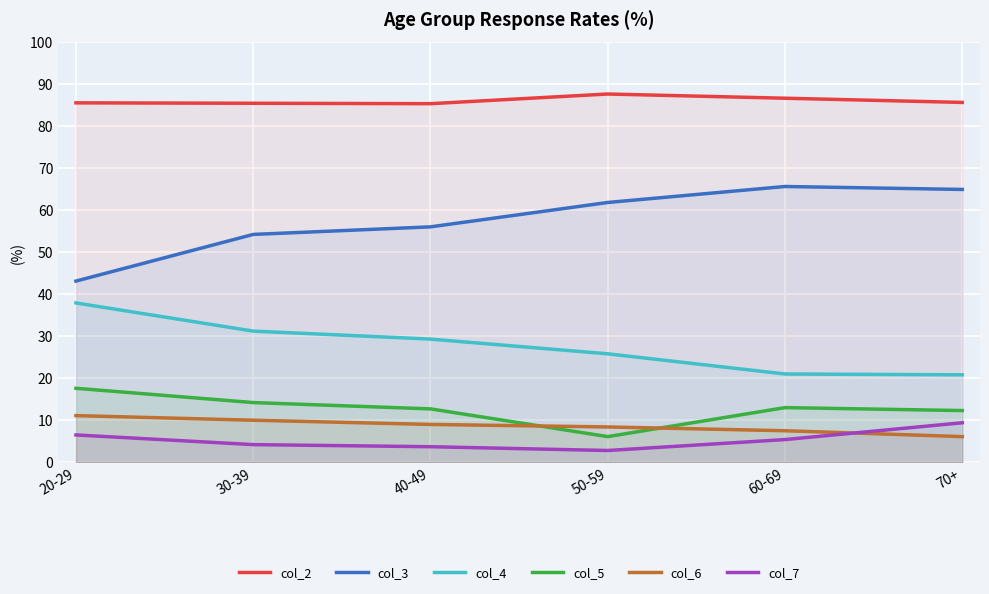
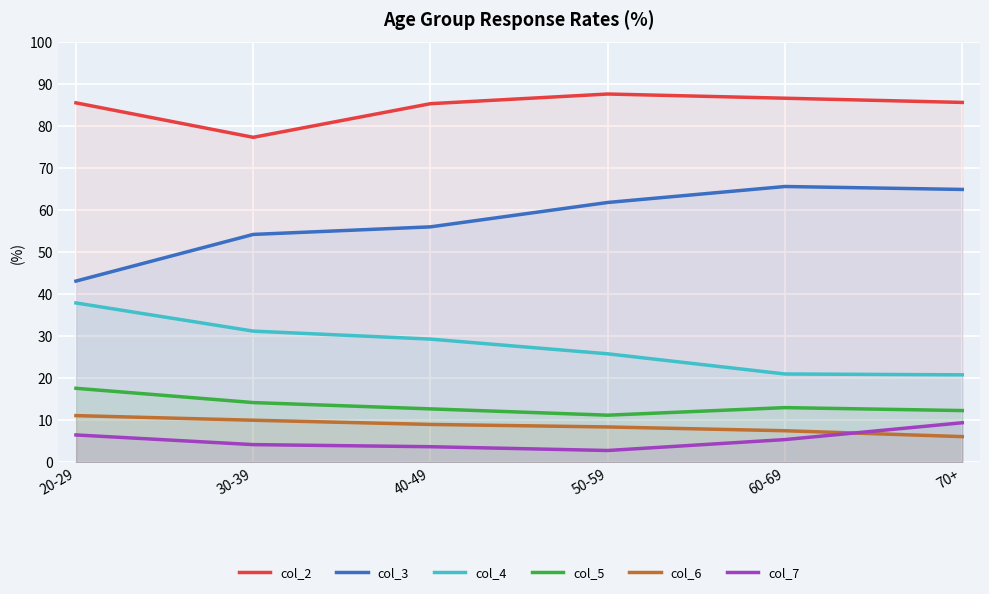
col_2, 30-39: 85 -> 77
col_5, 50-59: 6 -> 11
